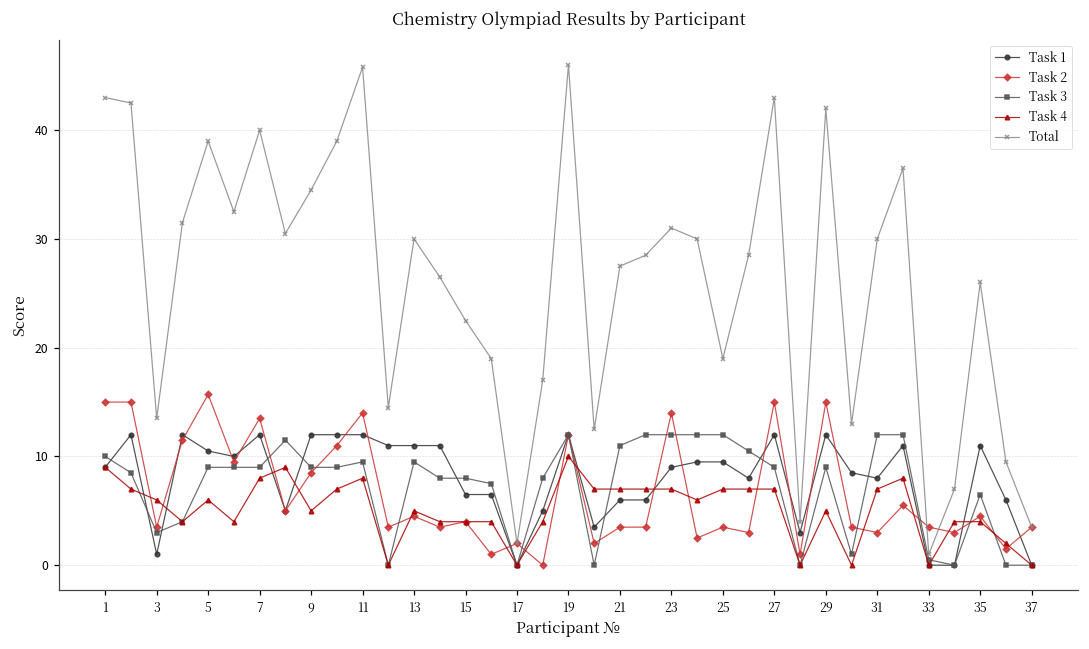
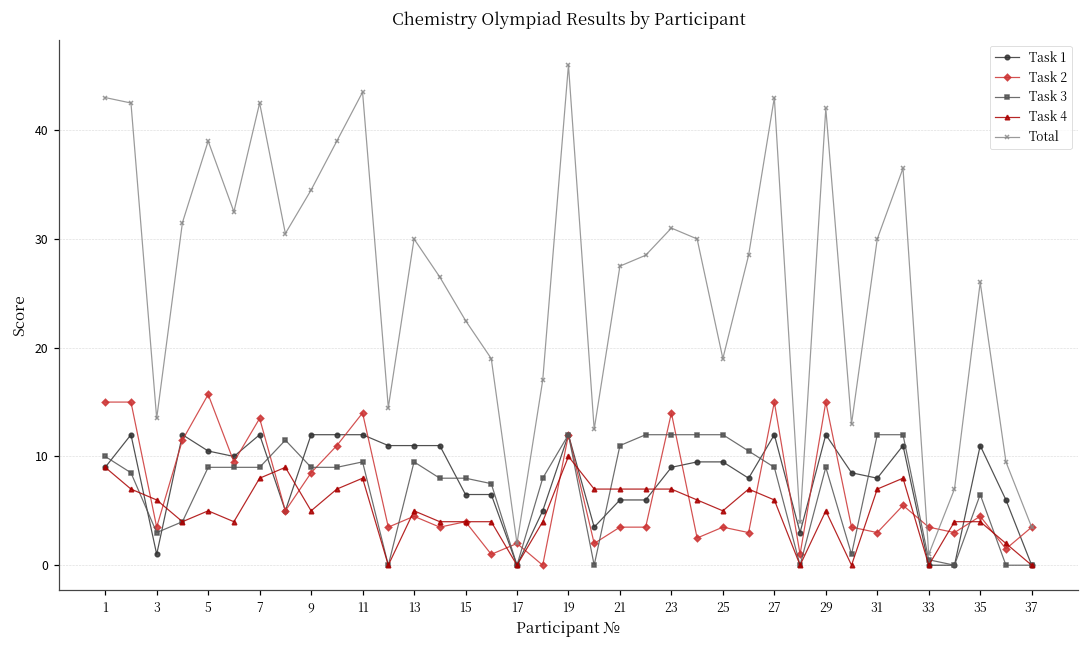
Task 4, 5: 6 -> 5
Total, 7: 40 -> 43
Total, 11: 46 -> 44
Task 4, 25: 7 -> 5
Task 4, 27: 7 -> 6
